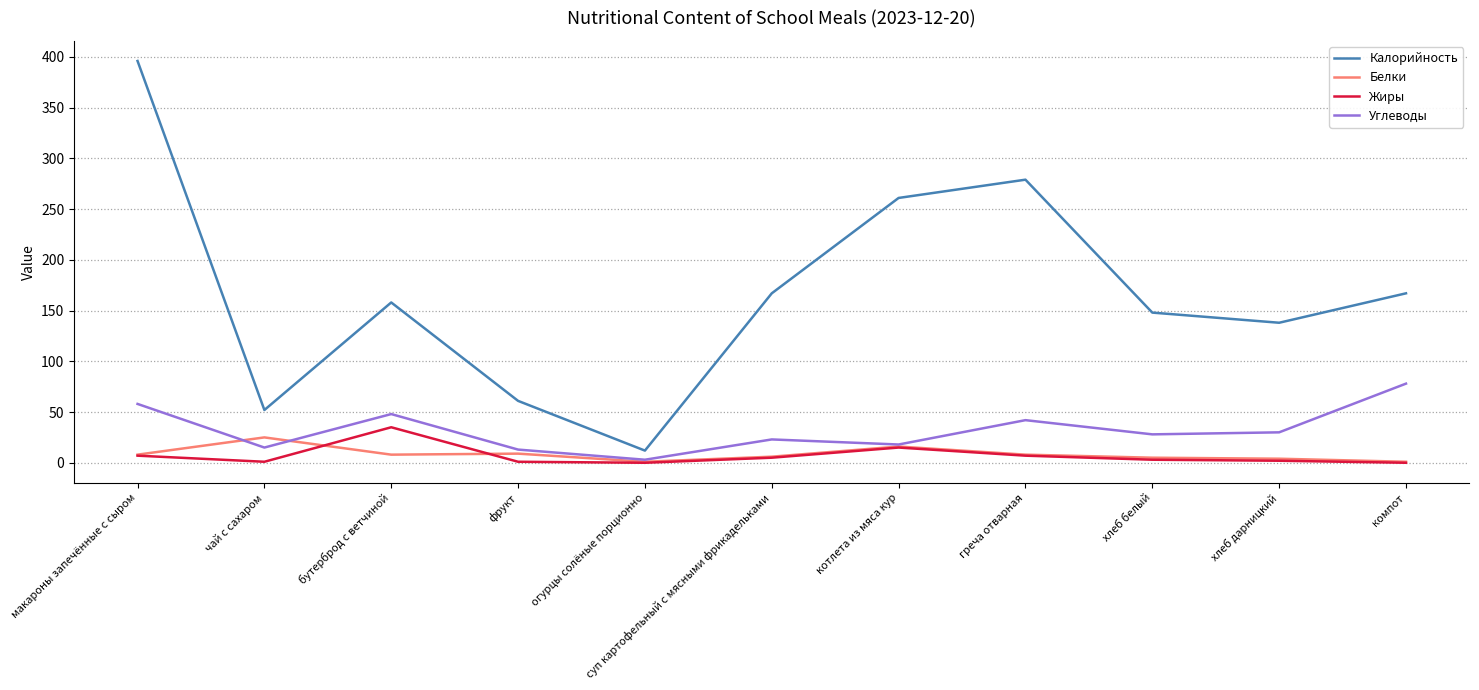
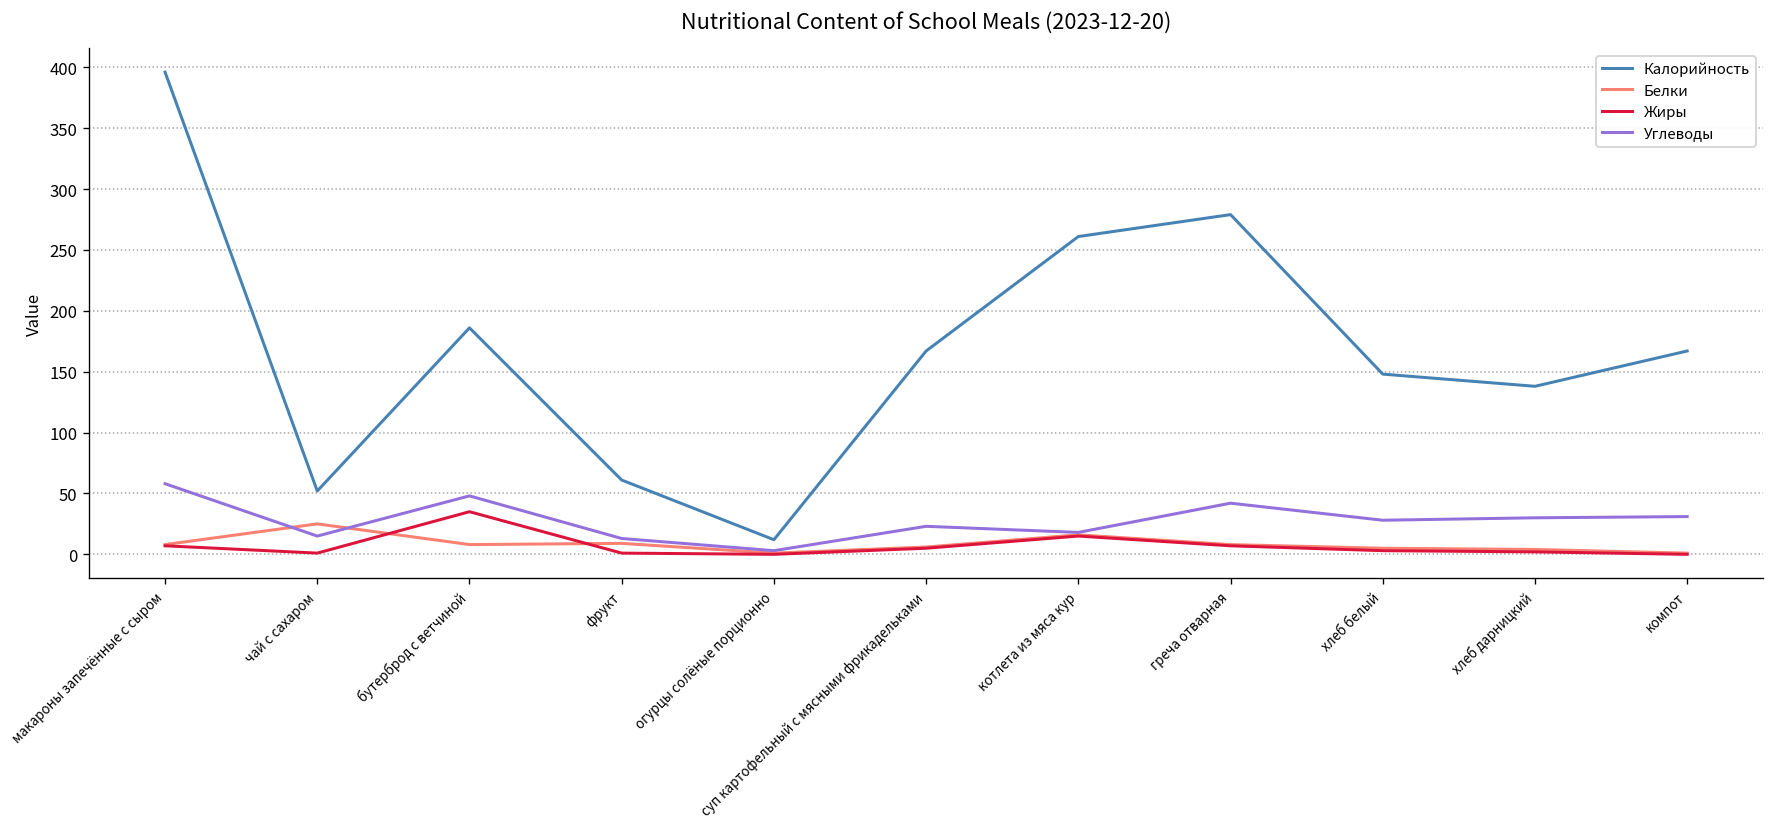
Калорийность, бутерброд с ветчиной: 158 -> 186
Углеводы, компот: 78 -> 31
